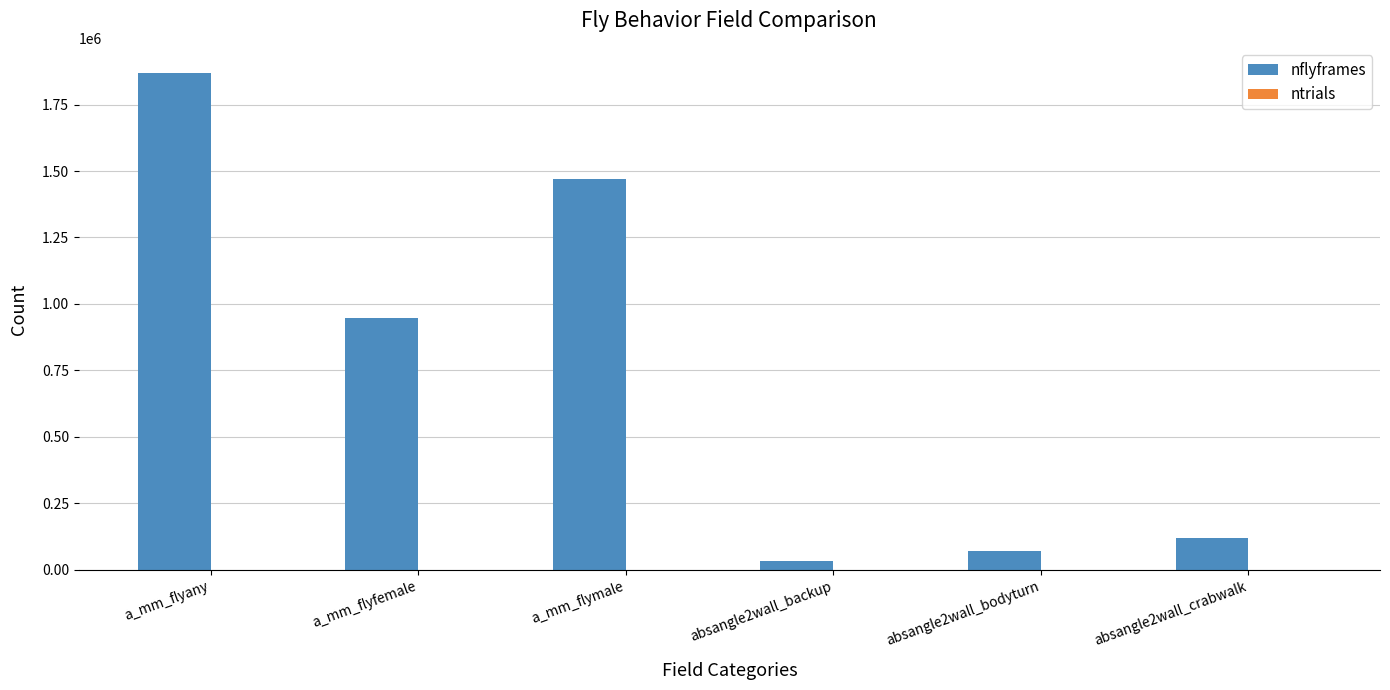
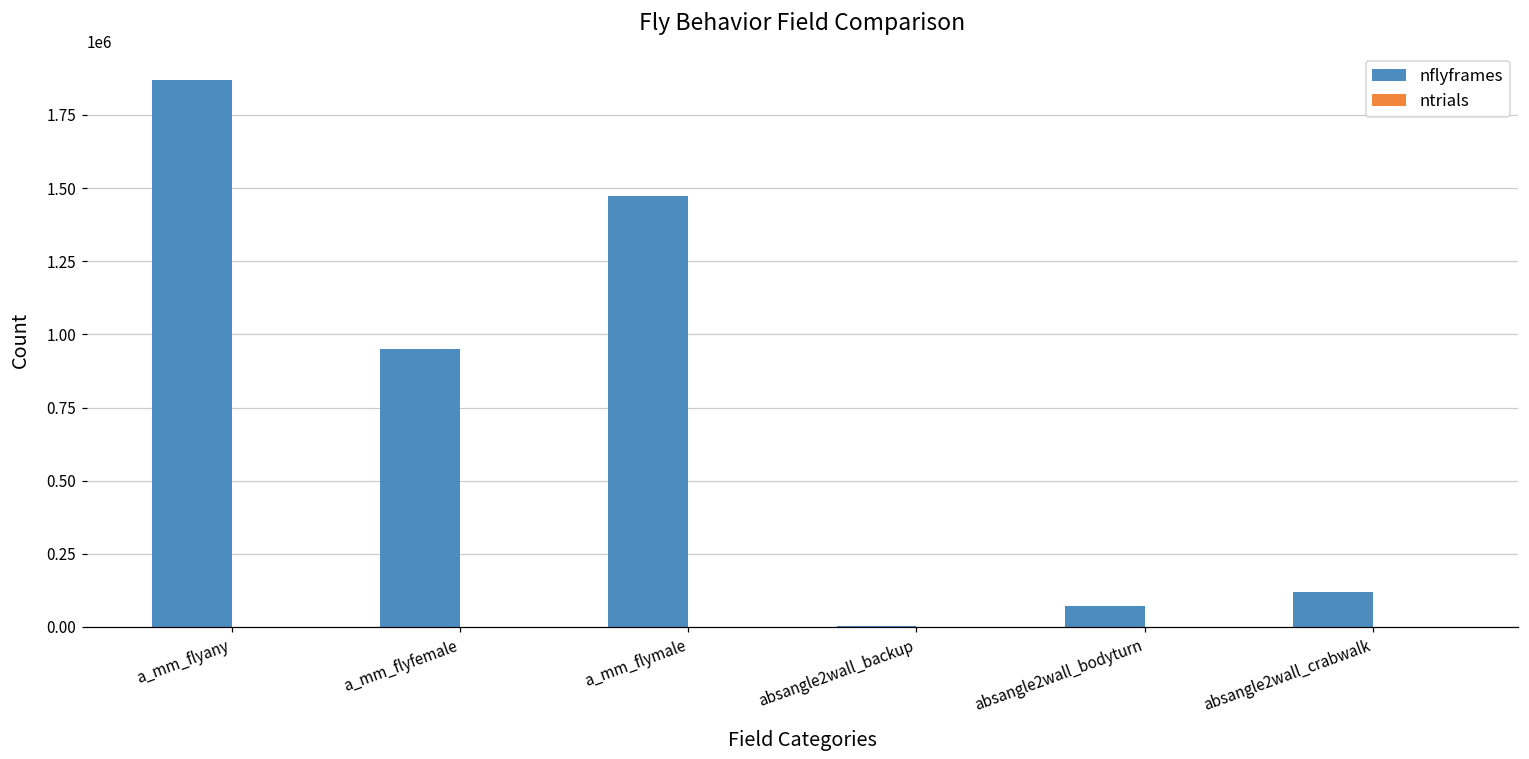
nflyframes, absangle2wall_backup: 30000 -> 0
